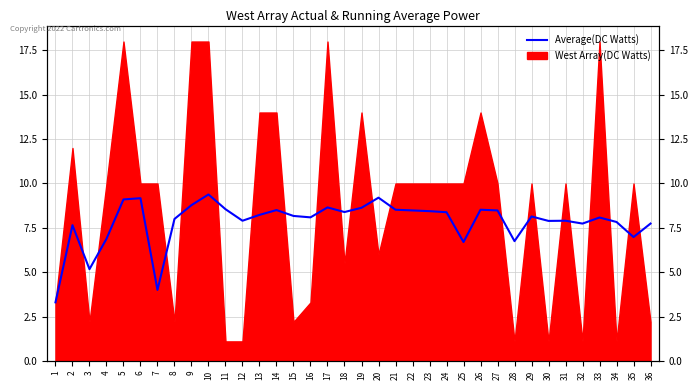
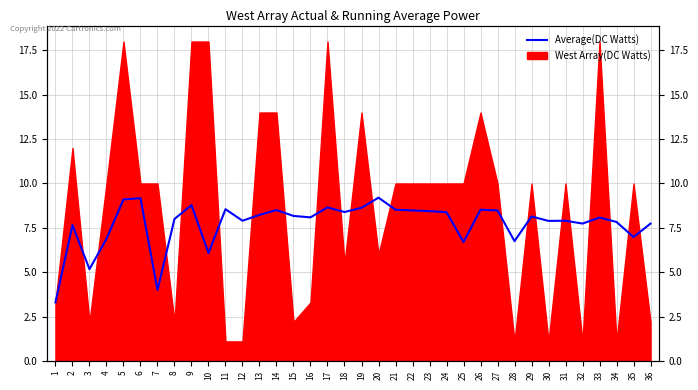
Average(DC Watts), 10: 9.4 -> 6.1
